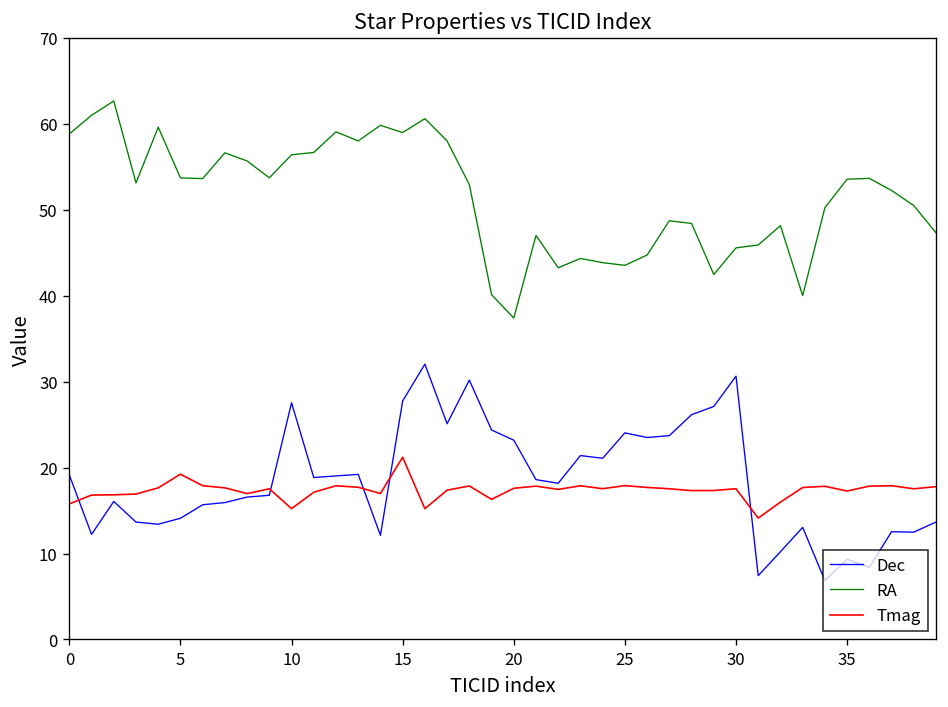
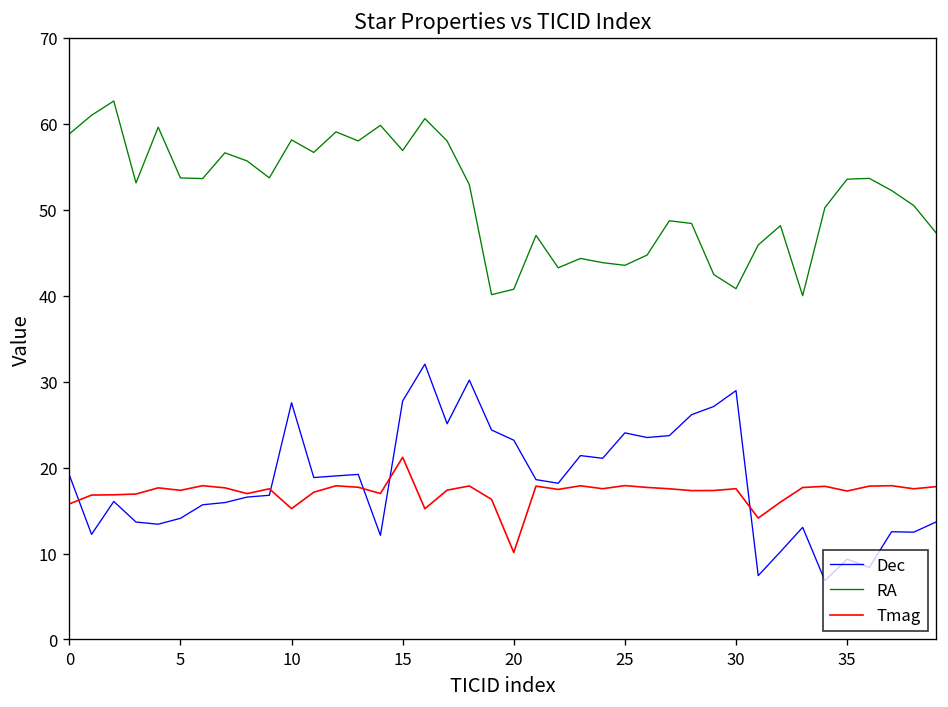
Tmag, 5: 19 -> 17
RA, 10: 56 -> 58
RA, 15: 59 -> 57
RA, 20: 37 -> 41
Tmag, 20: 18 -> 10
Dec, 30: 31 -> 29
RA, 30: 46 -> 41
